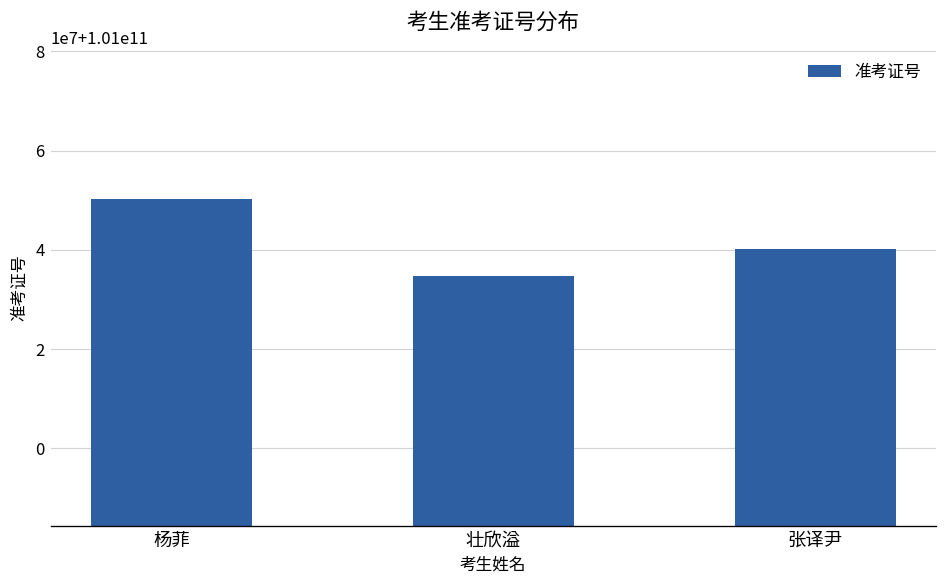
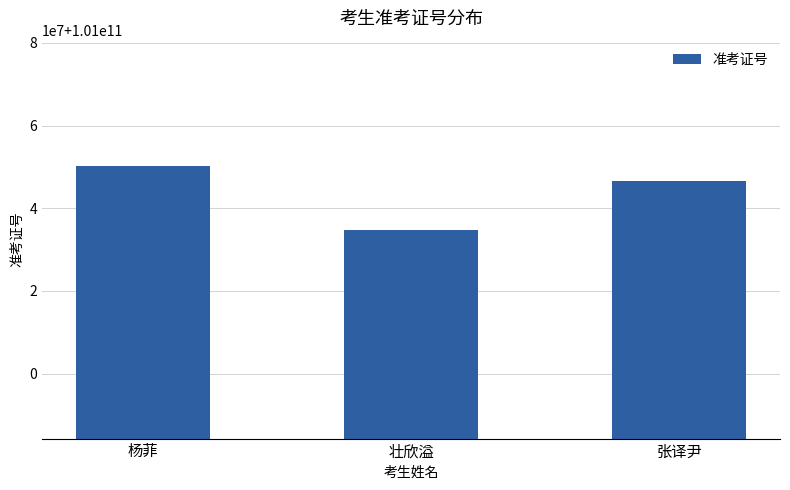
张译尹: 101040000000 -> 101046000000
